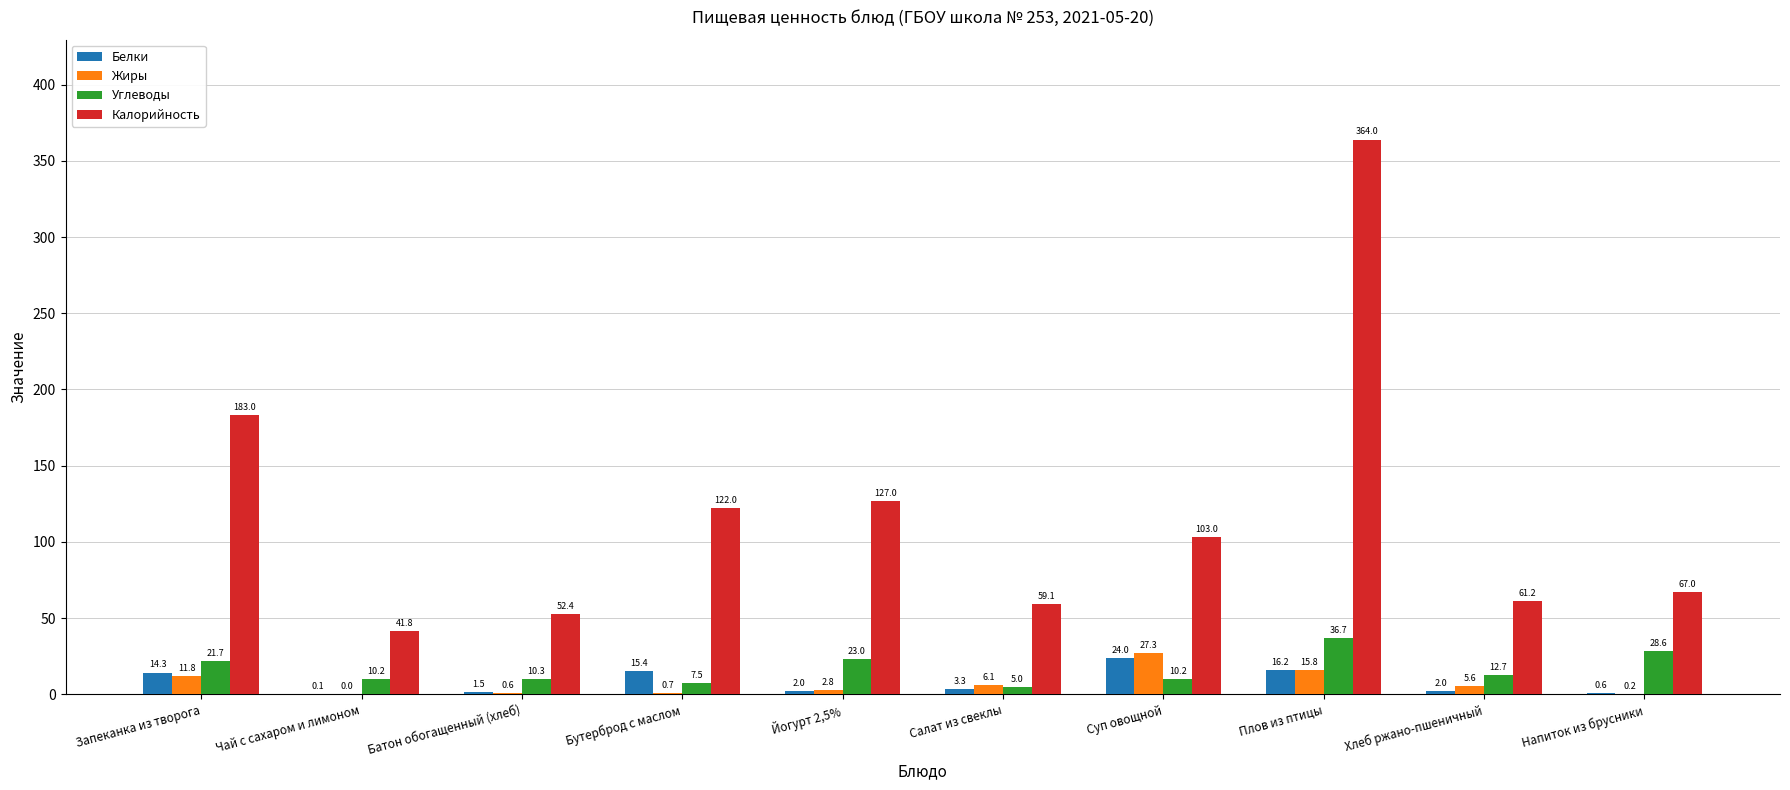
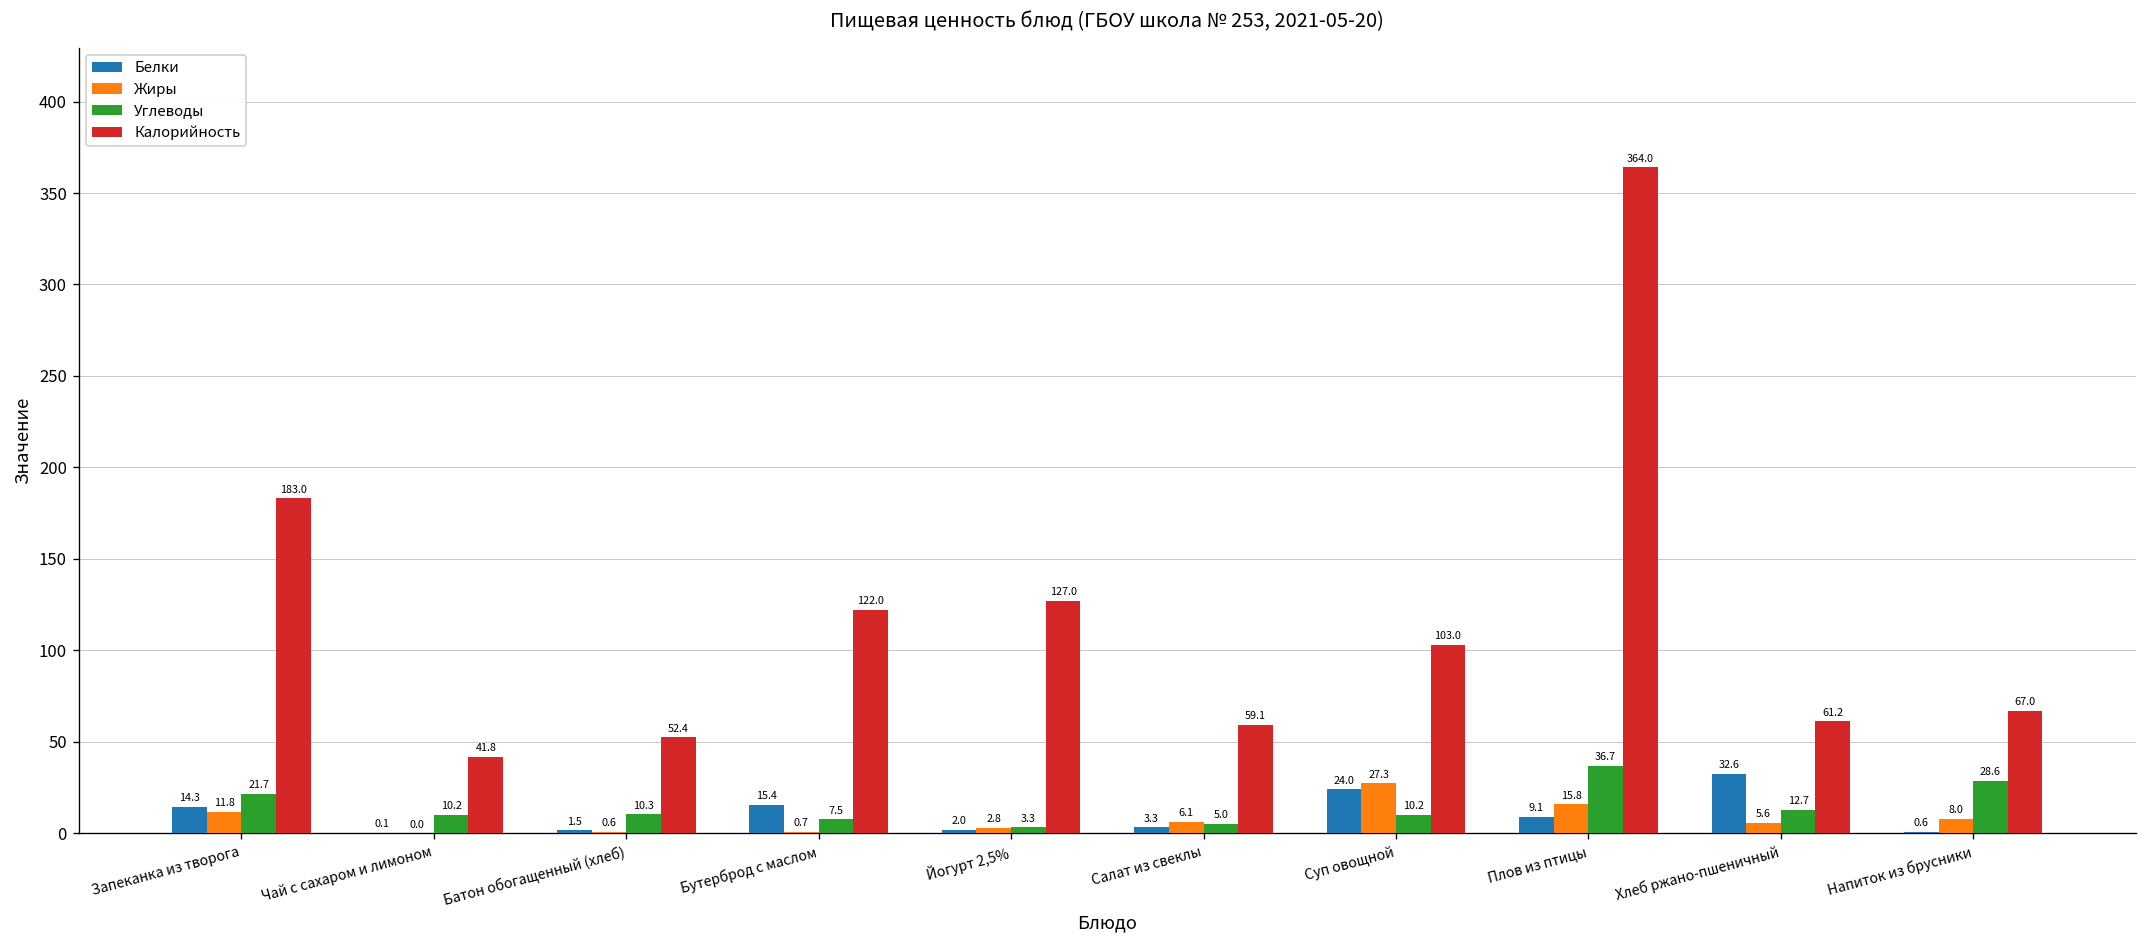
Углеводы, Йогурт 2,5%: 23.0 -> 3.3
Белки, Плов из птицы: 16.2 -> 9.1
Белки, Хлеб ржано-пшеничный: 2.0 -> 32.6
Жиры, Напиток из брусники: 0.2 -> 8.0
